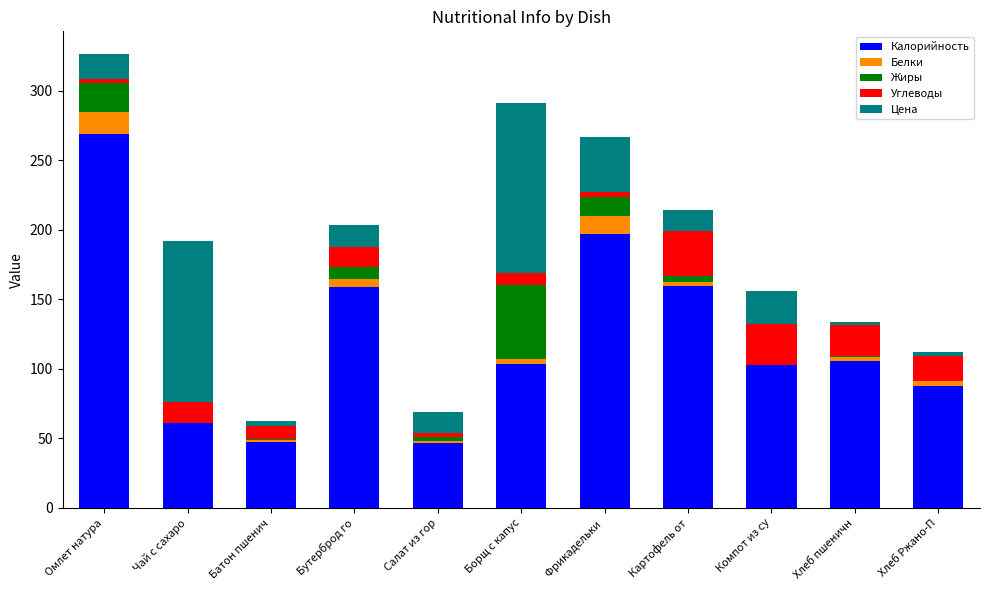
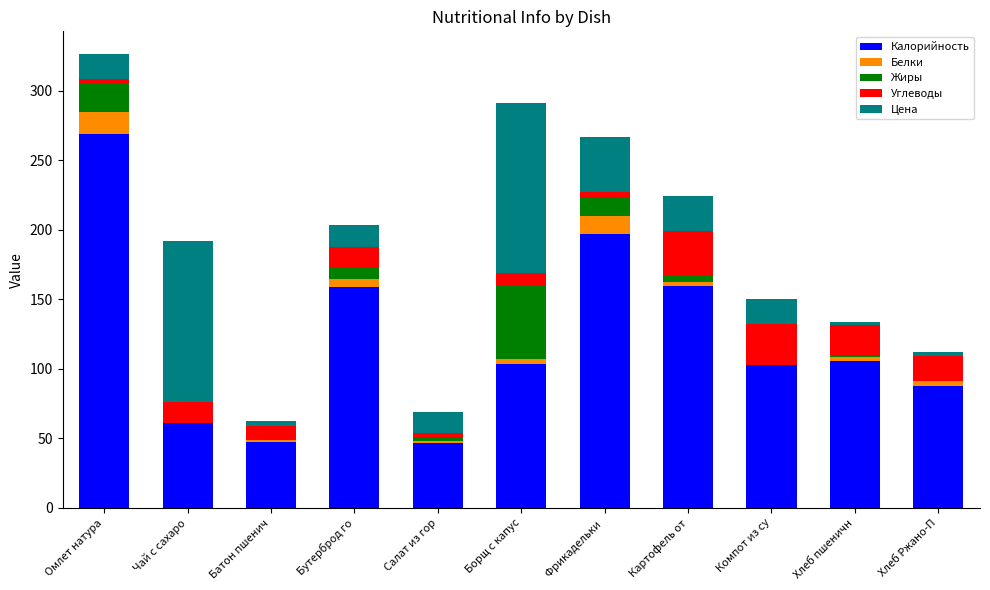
Цена, Картофель от: 15 -> 25
Цена, Компот из су: 23 -> 18
